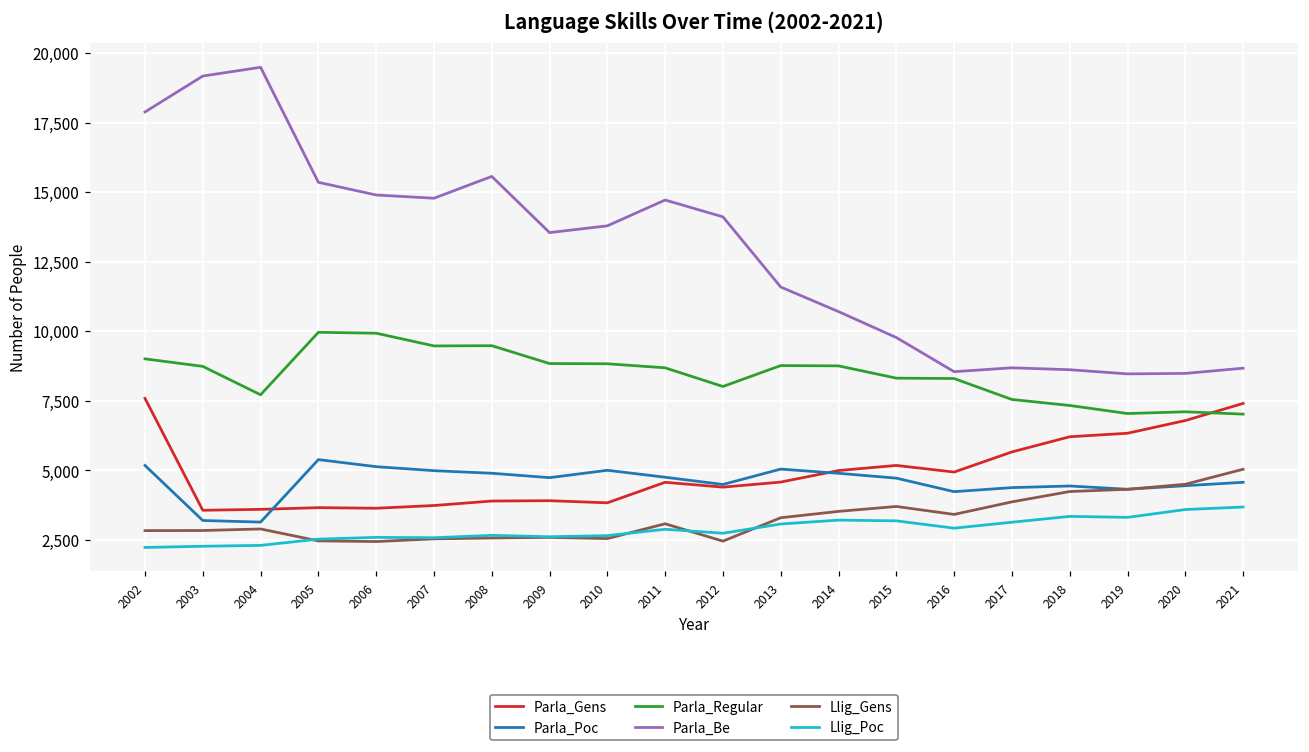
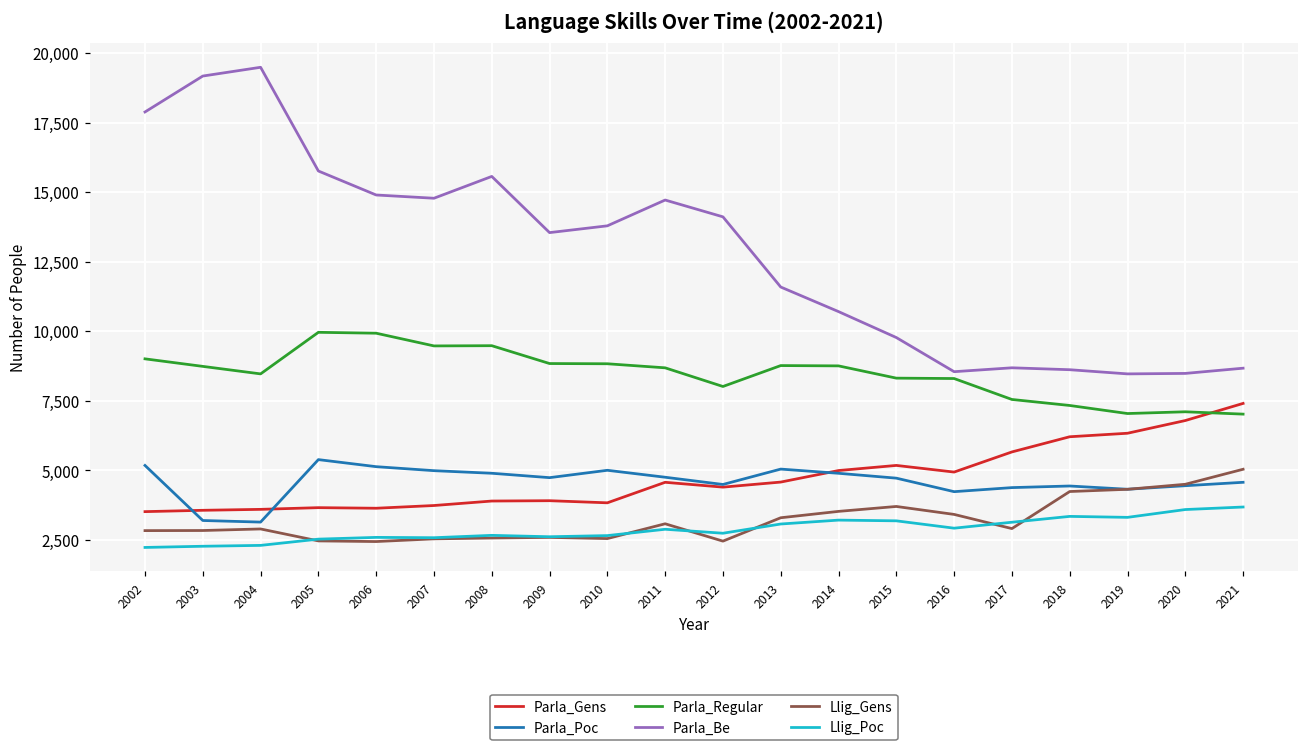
Parla_Gens, 2002: 7,600 -> 3,500
Parla_Regular, 2004: 7,700 -> 8,500
Parla_Be, 2005: 15,400 -> 15,800
Llig_Gens, 2017: 3,900 -> 2,900
